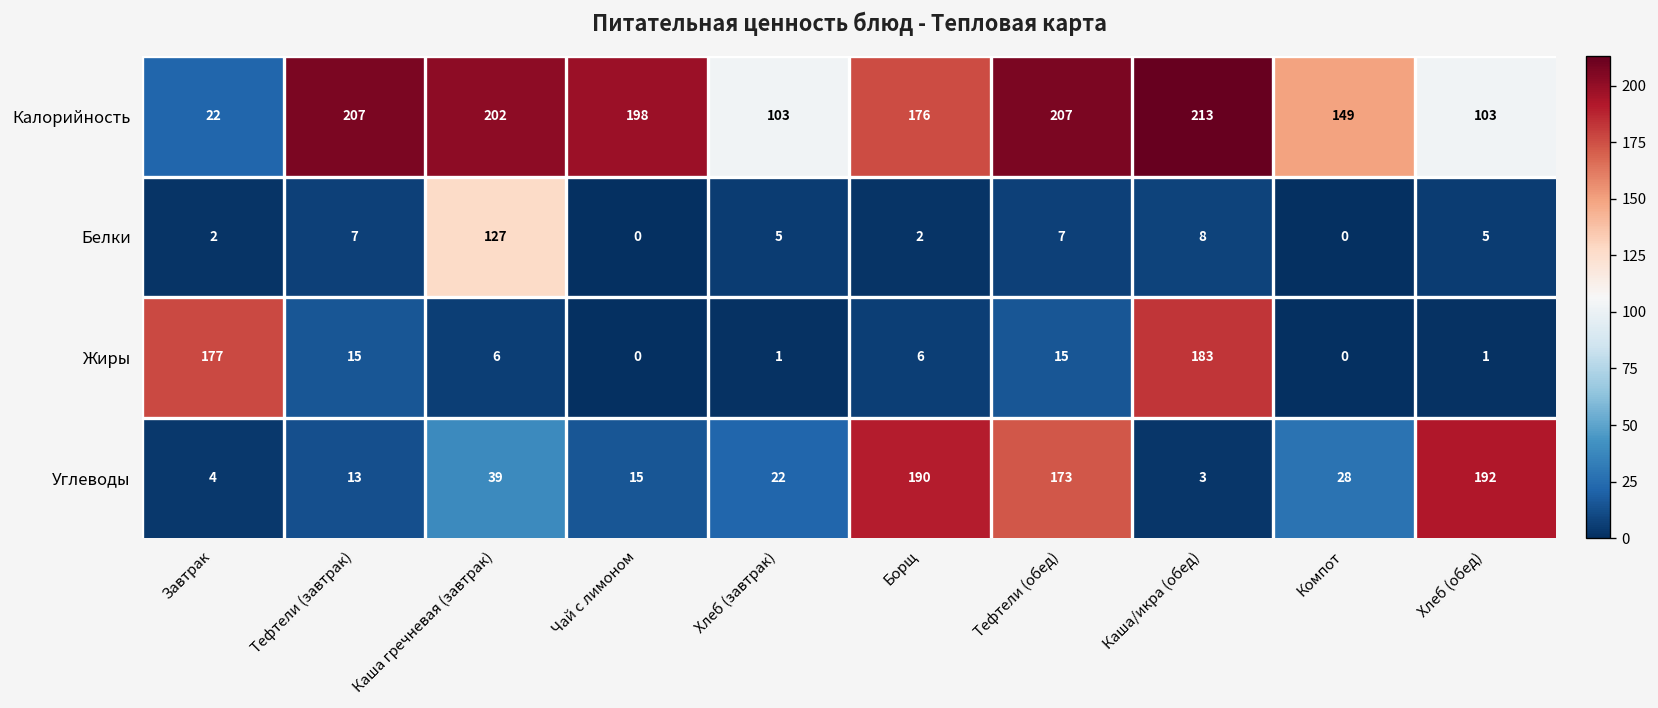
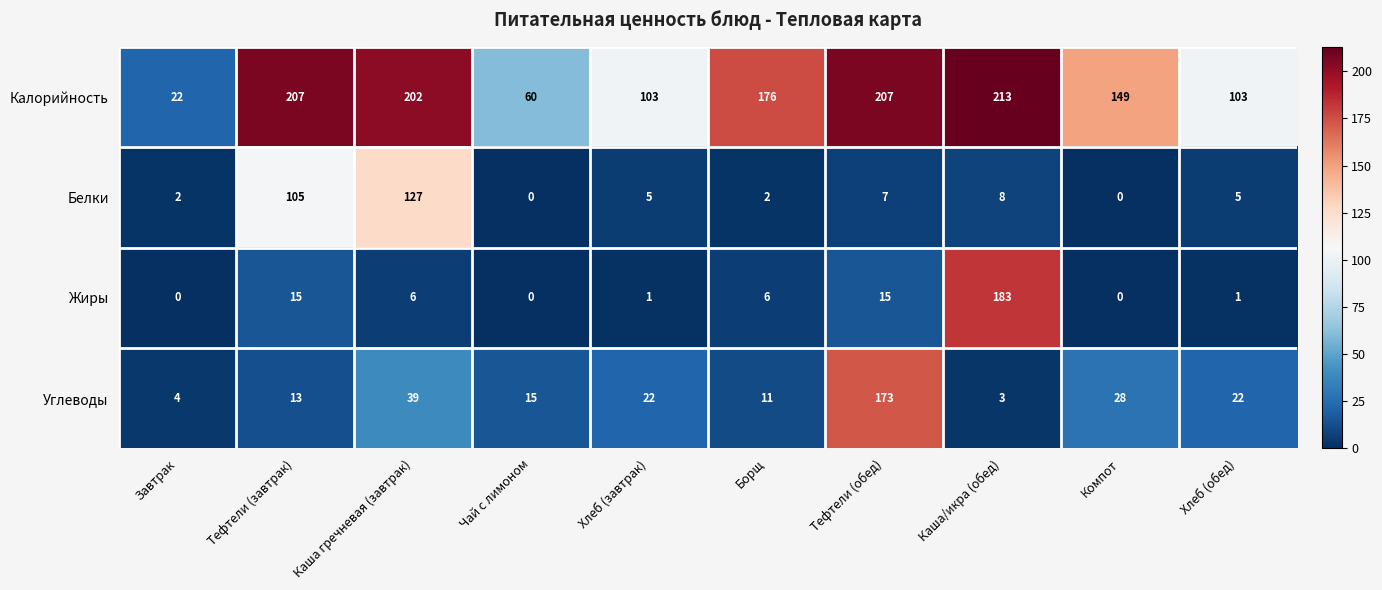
Калорийность, Чай с лимоном: 198 -> 60
Белки, Тефтели (завтрак): 7 -> 105
Жиры, Завтрак: 177 -> 0
Углеводы, Борщ: 190 -> 11
Углеводы, Хлеб (обед): 192 -> 22
